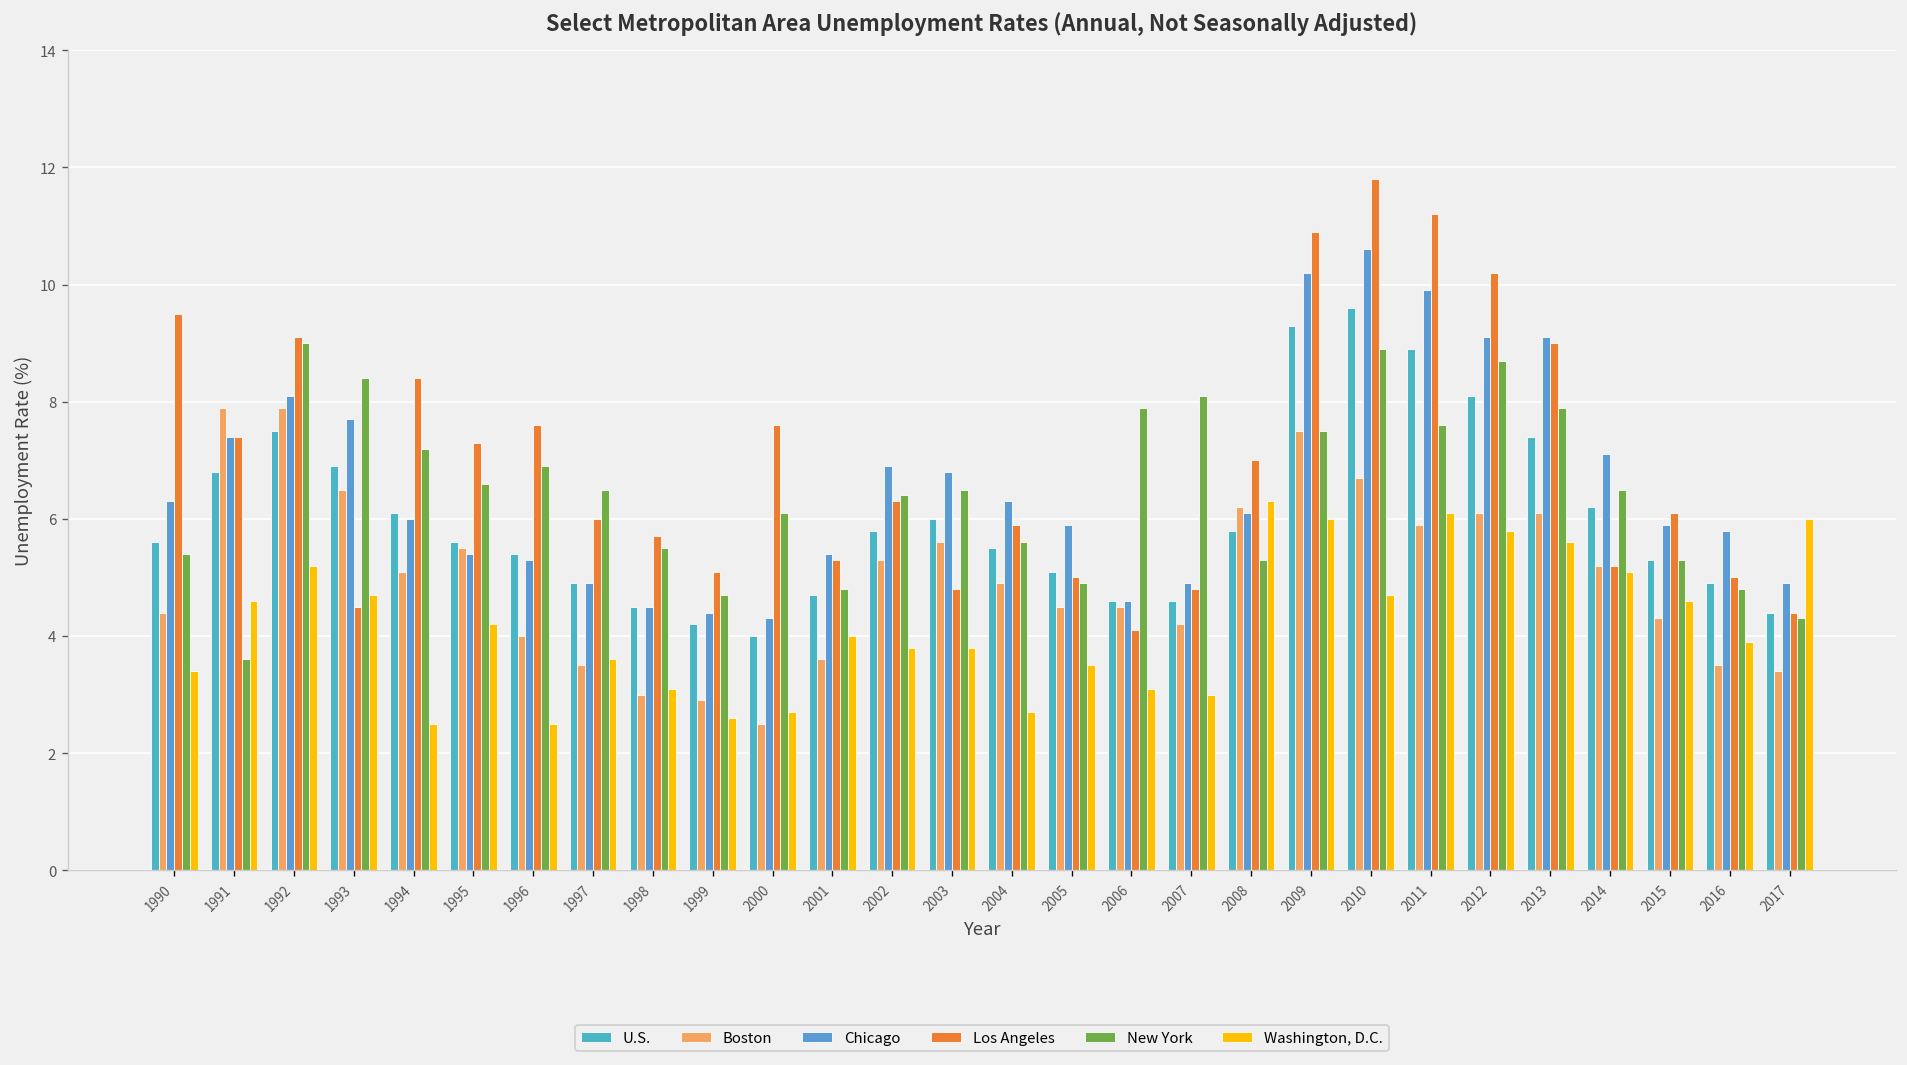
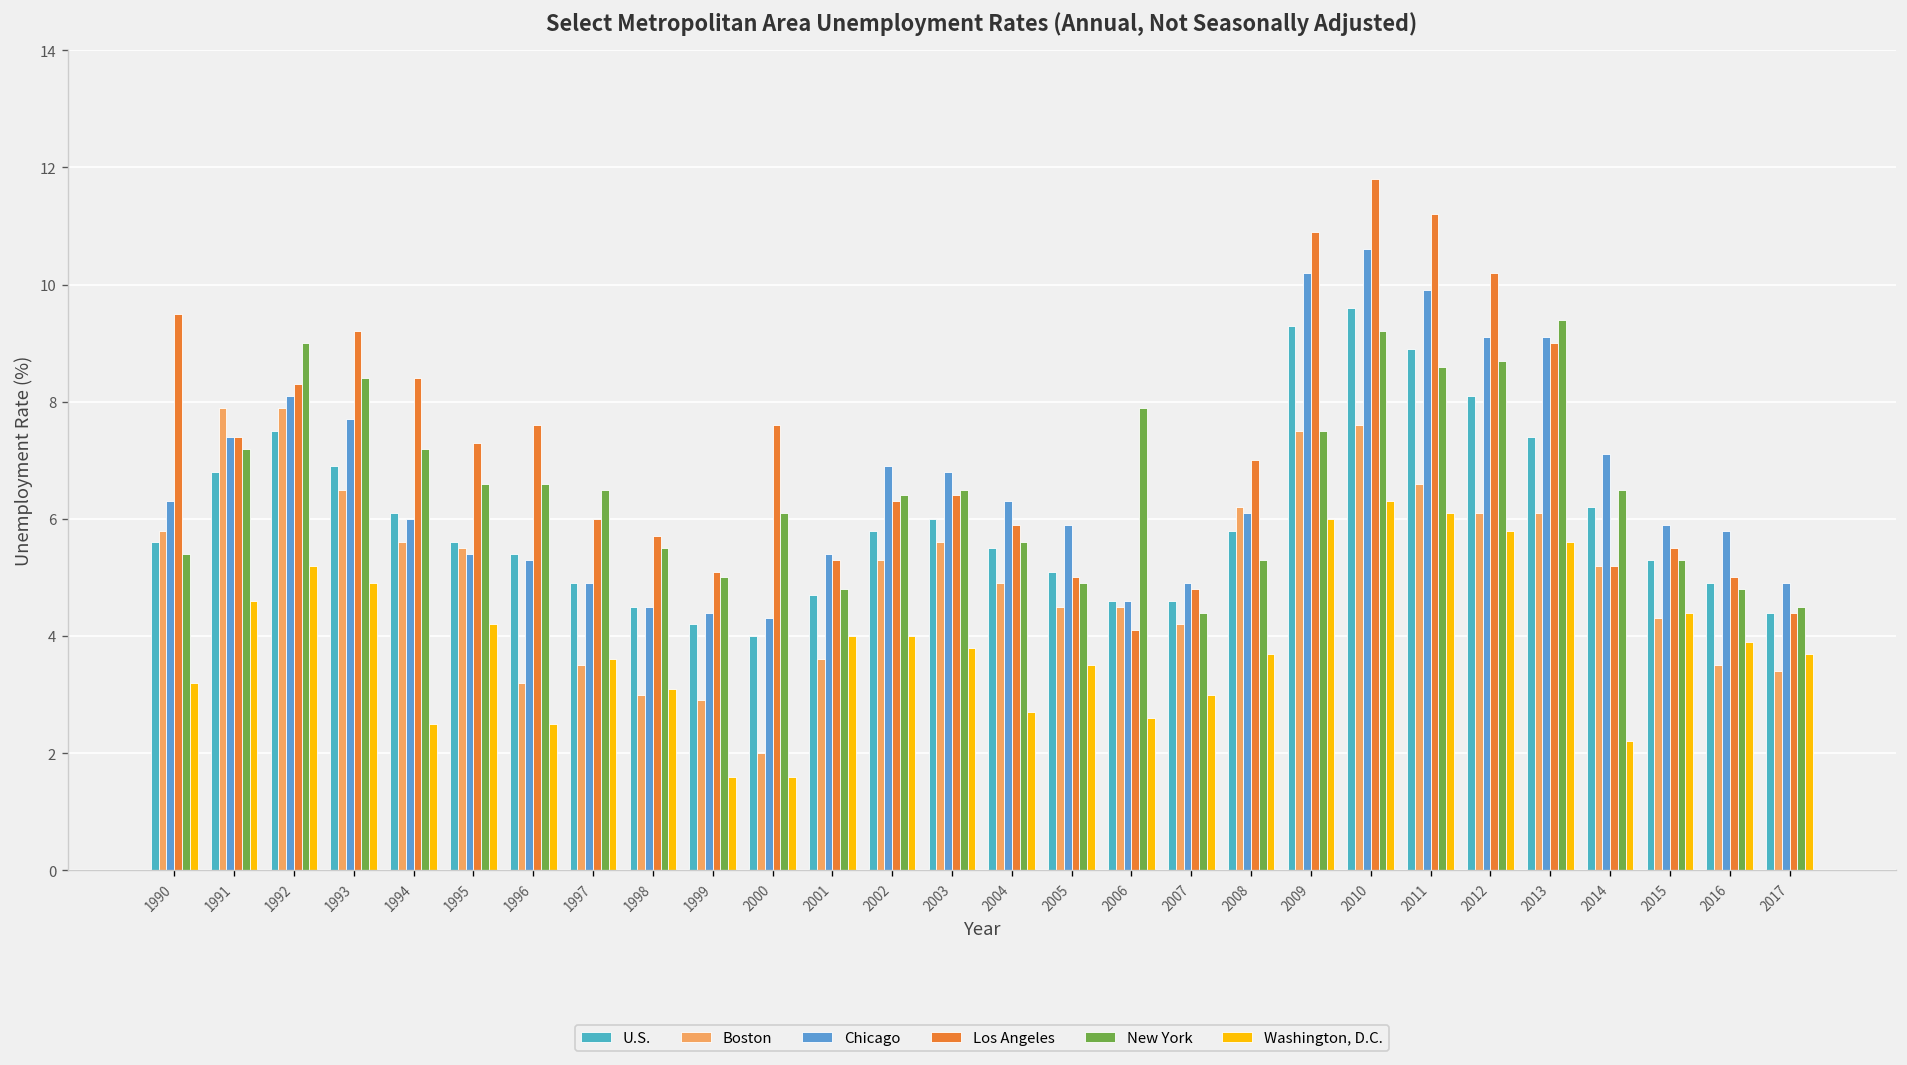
Boston, 1990: 4.4 -> 5.8
Washington, D.C., 1990: 3.4 -> 3.2
New York, 1991: 3.6 -> 7.2
Los Angeles, 1992: 9.1 -> 8.3
Los Angeles, 1993: 4.5 -> 9.2
Washington, D.C., 1993: 4.7 -> 4.9
Boston, 1994: 5.1 -> 5.6
Boston, 1996: 4.0 -> 3.2
New York, 1996: 6.9 -> 6.6
New York, 1999: 4.7 -> 5.0
Washington, D.C., 1999: 2.6 -> 1.6
Boston, 2000: 2.5 -> 2.0
Washington, D.C., 2000: 2.7 -> 1.6
Washington, D.C., 2002: 3.8 -> 4.0
Los Angeles, 2003: 4.8 -> 6.4
Washington, D.C., 2006: 3.1 -> 2.6
New York, 2007: 8.1 -> 4.4
Washington, D.C., 2008: 6.3 -> 3.7
Boston, 2010: 6.7 -> 7.6
New York, 2010: 8.9 -> 9.2
Washington, D.C., 2010: 4.7 -> 6.3
Boston, 2011: 5.9 -> 6.6
New York, 2011: 7.6 -> 8.6
New York, 2013: 7.9 -> 9.4
Washington, D.C., 2014: 5.1 -> 2.2
Los Angeles, 2015: 6.1 -> 5.5
Washington, D.C., 2015: 4.6 -> 4.4
New York, 2017: 4.3 -> 4.5
Washington, D.C., 2017: 6.0 -> 3.7
